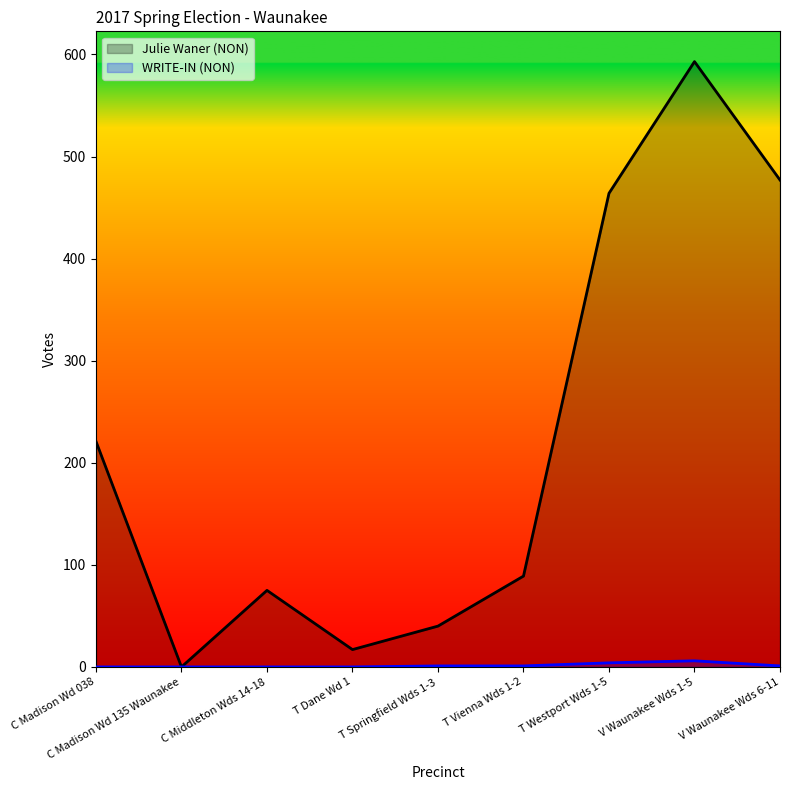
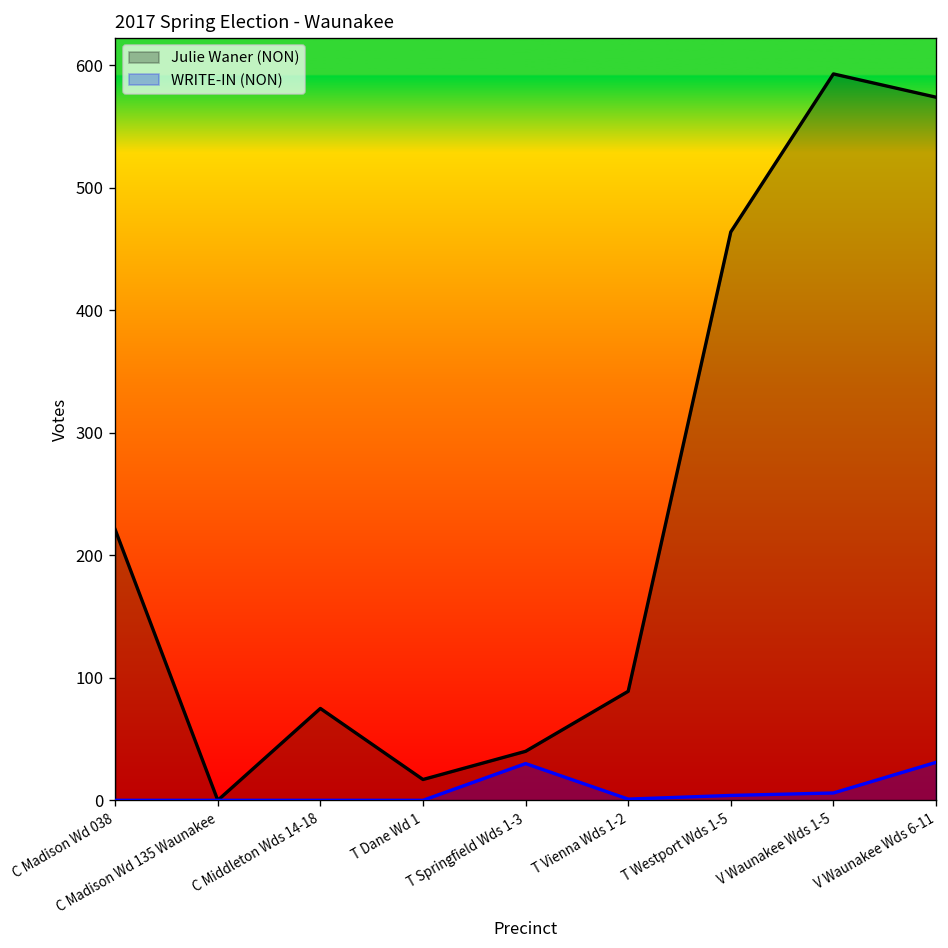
WRITE-IN (NON), T Springfield Wds 1-3: 1 -> 30
Julie Waner (NON), V Waunakee Wds 6-11: 477 -> 574
WRITE-IN (NON), V Waunakee Wds 6-11: 1 -> 31
